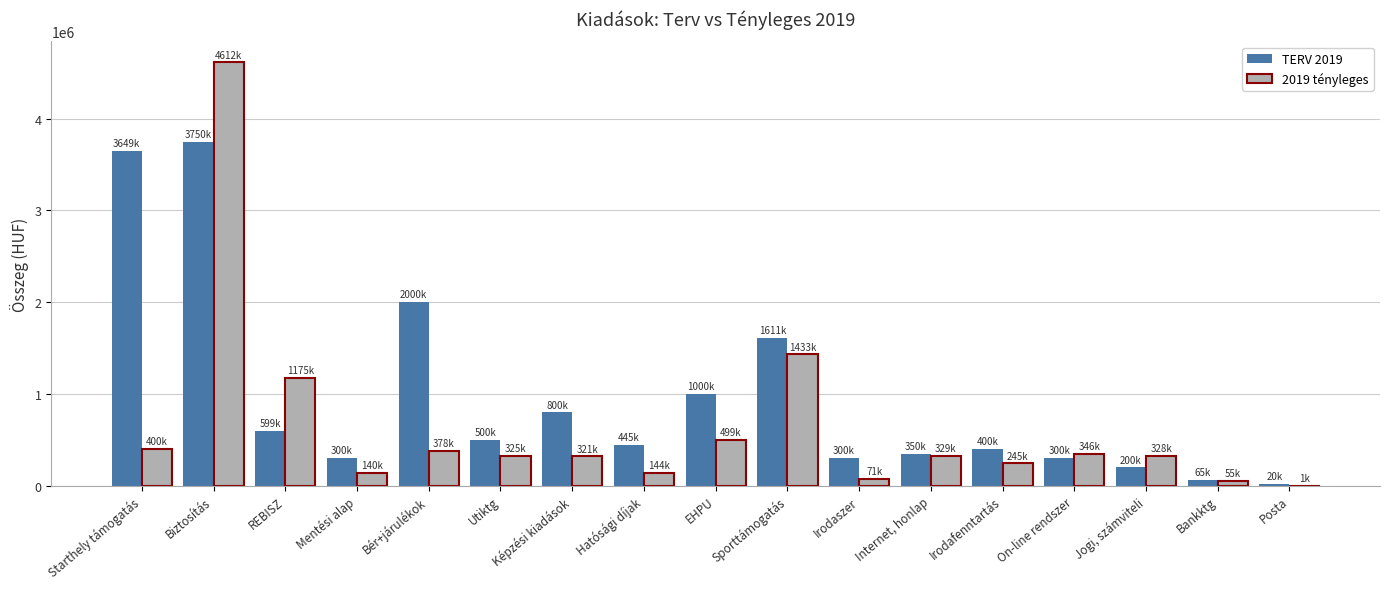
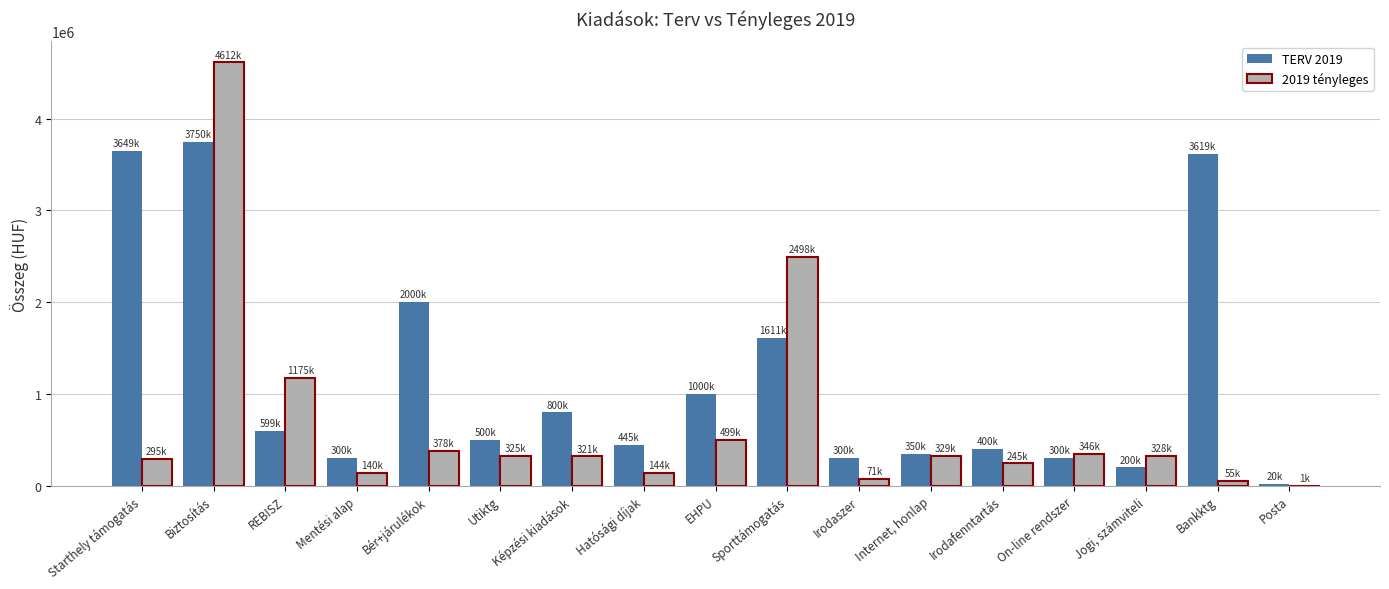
2019 tényleges, Starthely támogatás: 400k -> 295k
2019 tényleges, Sporttámogatás: 1433k -> 2498k
TERV 2019, Bankktg: 65k -> 3619k
